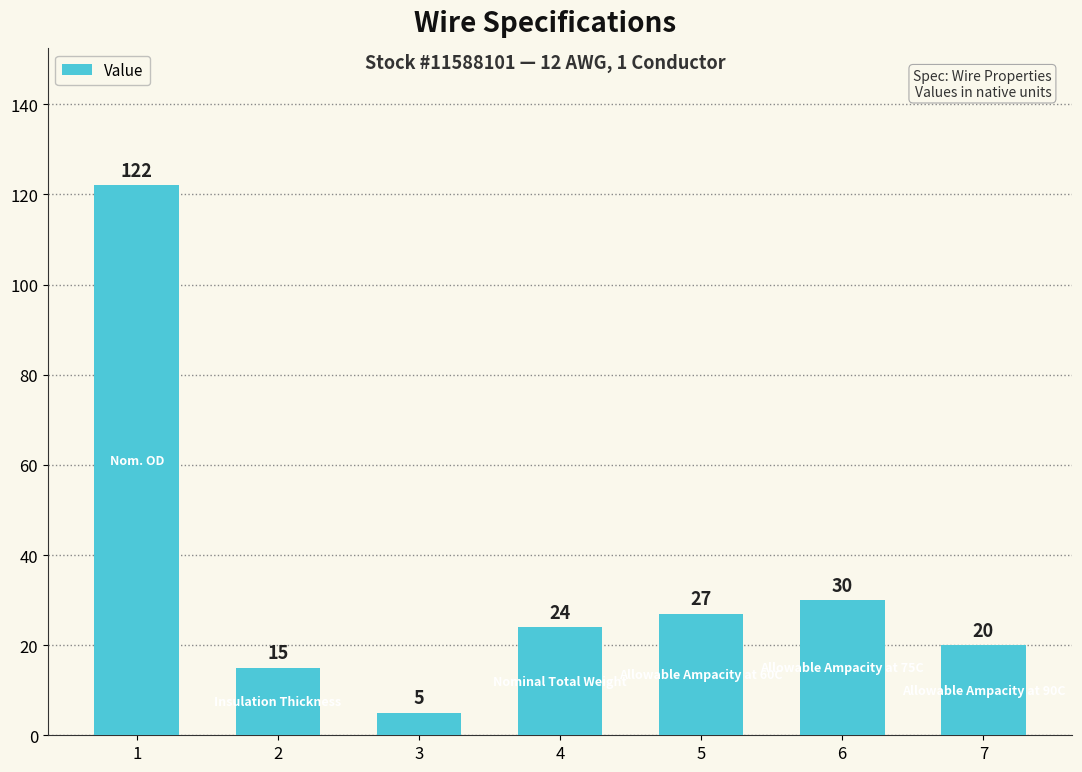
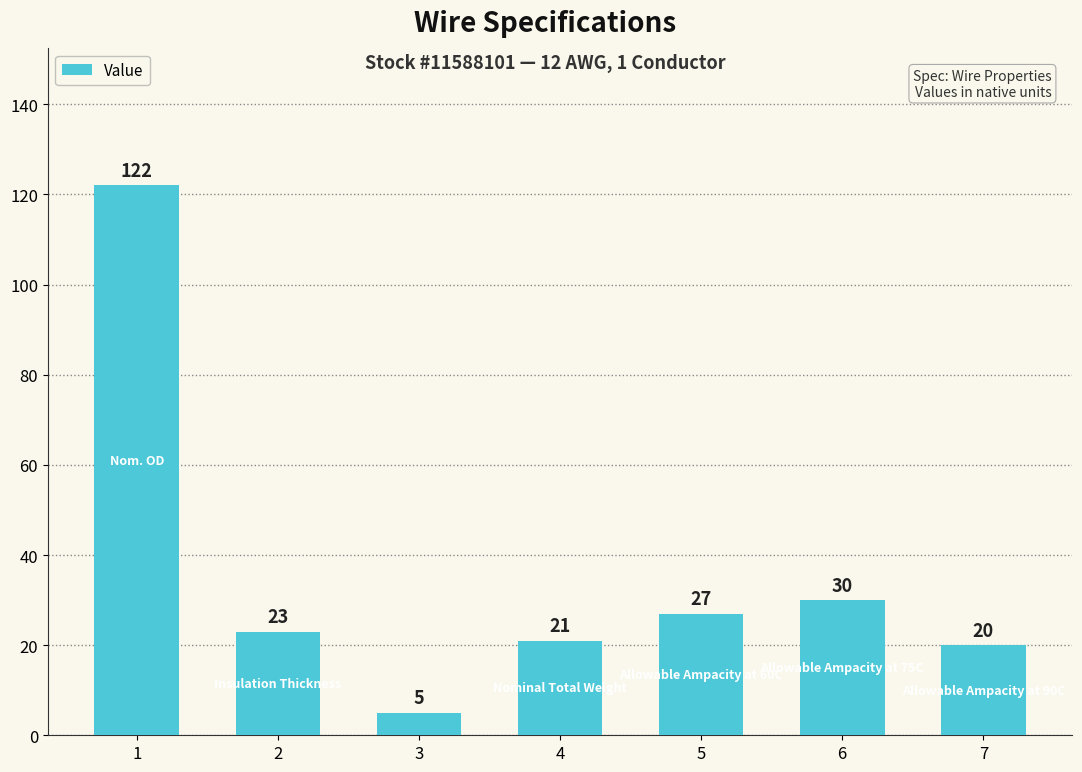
2: 15 -> 23
4: 24 -> 21
